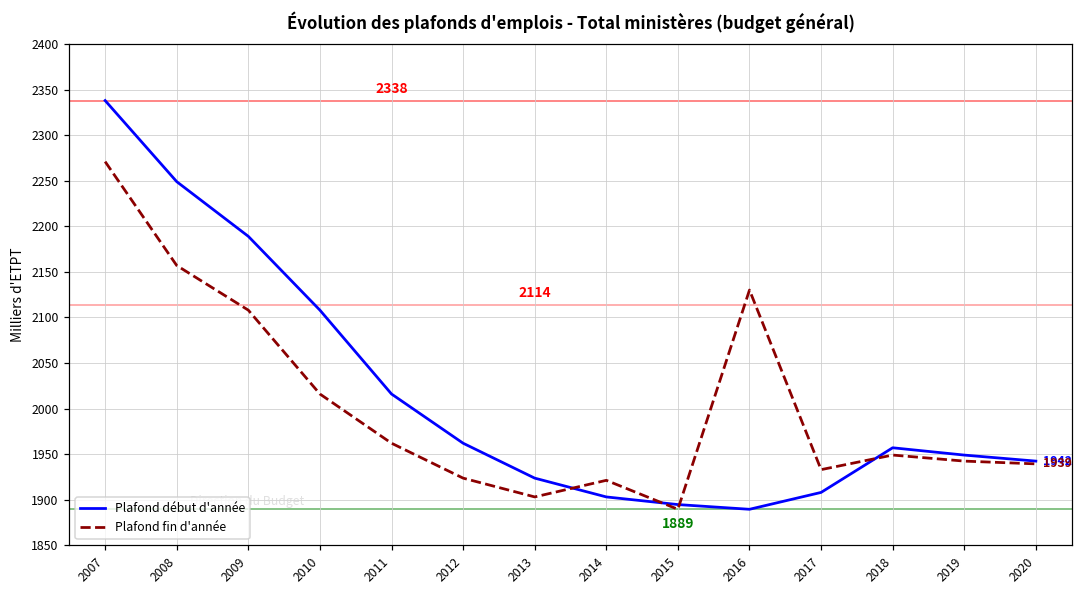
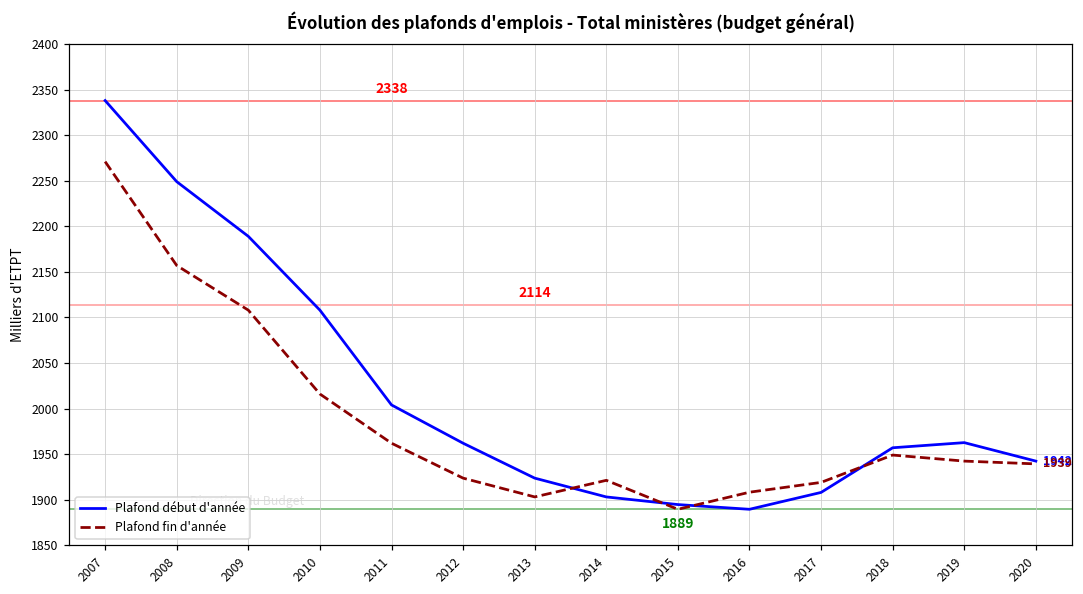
Plafond début d'année, 2011: 2020 -> 2000
Plafond fin d'année, 2016: 2130 -> 1910
Plafond fin d'année, 2017: 1930 -> 1920
Plafond début d'année, 2019: 1950 -> 1960
